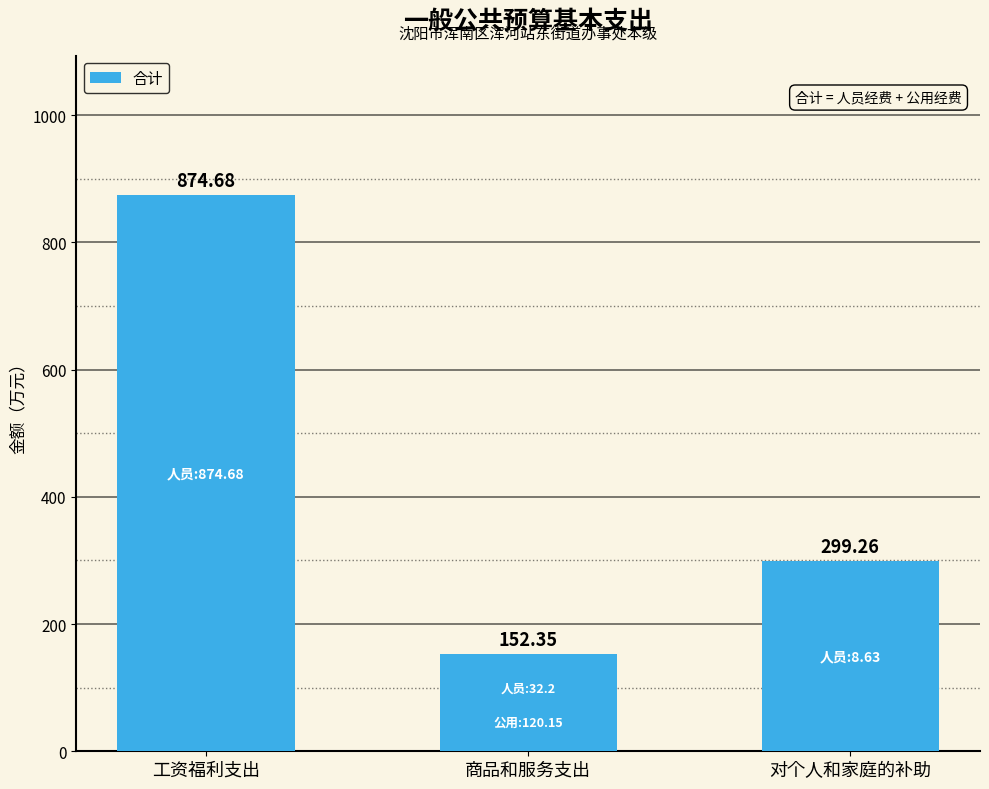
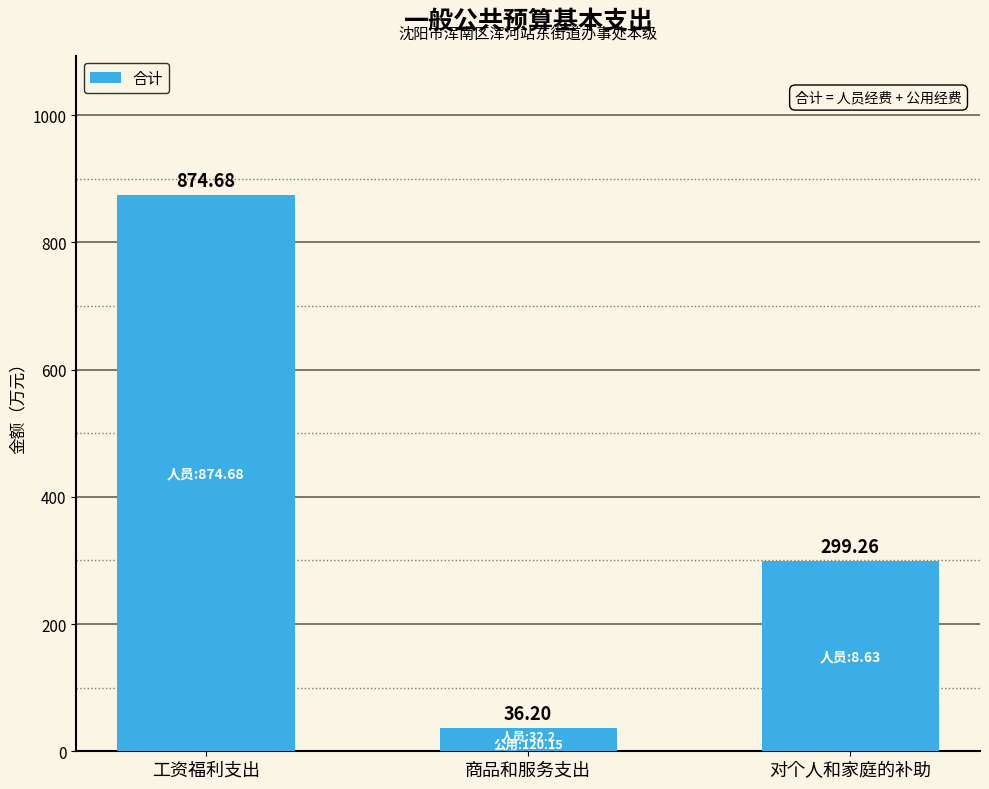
商品和服务支出: 152.35 -> 36.20
